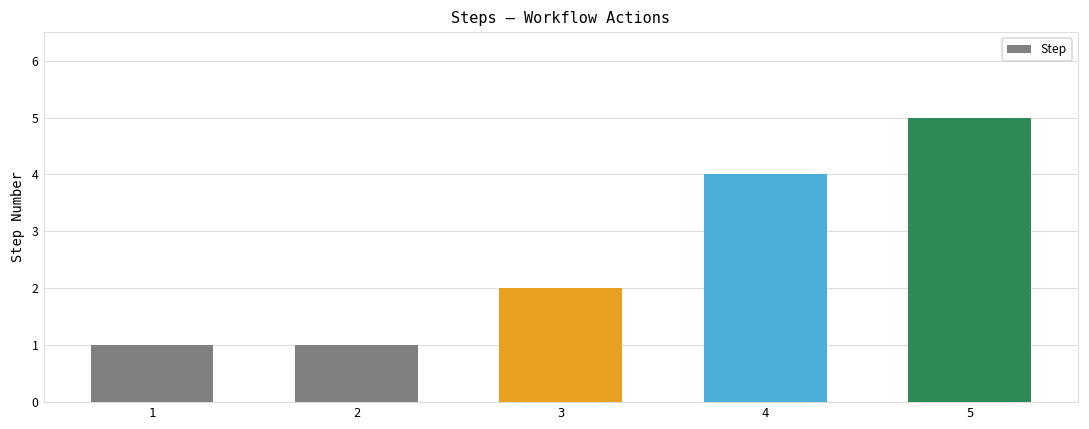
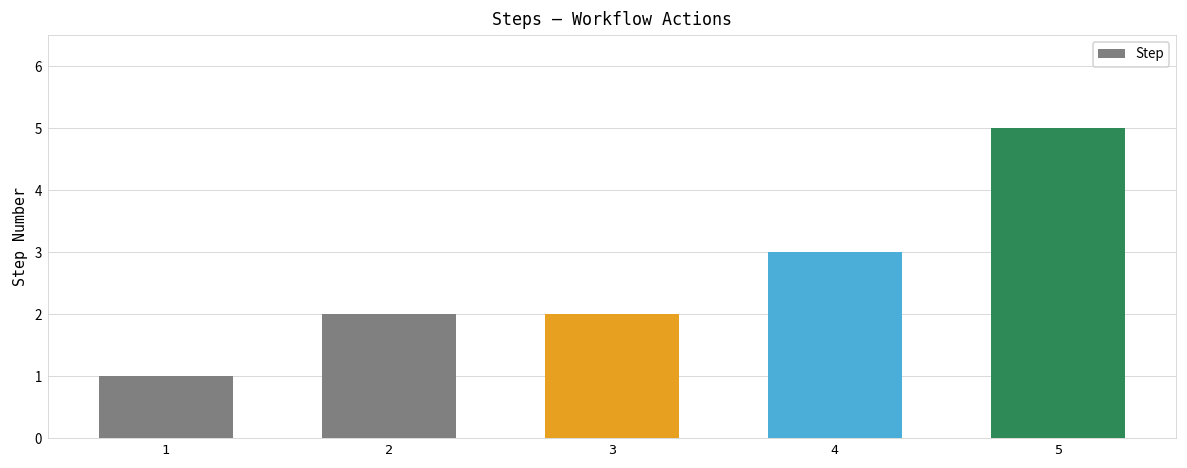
2: 1 -> 2
4: 4 -> 3
